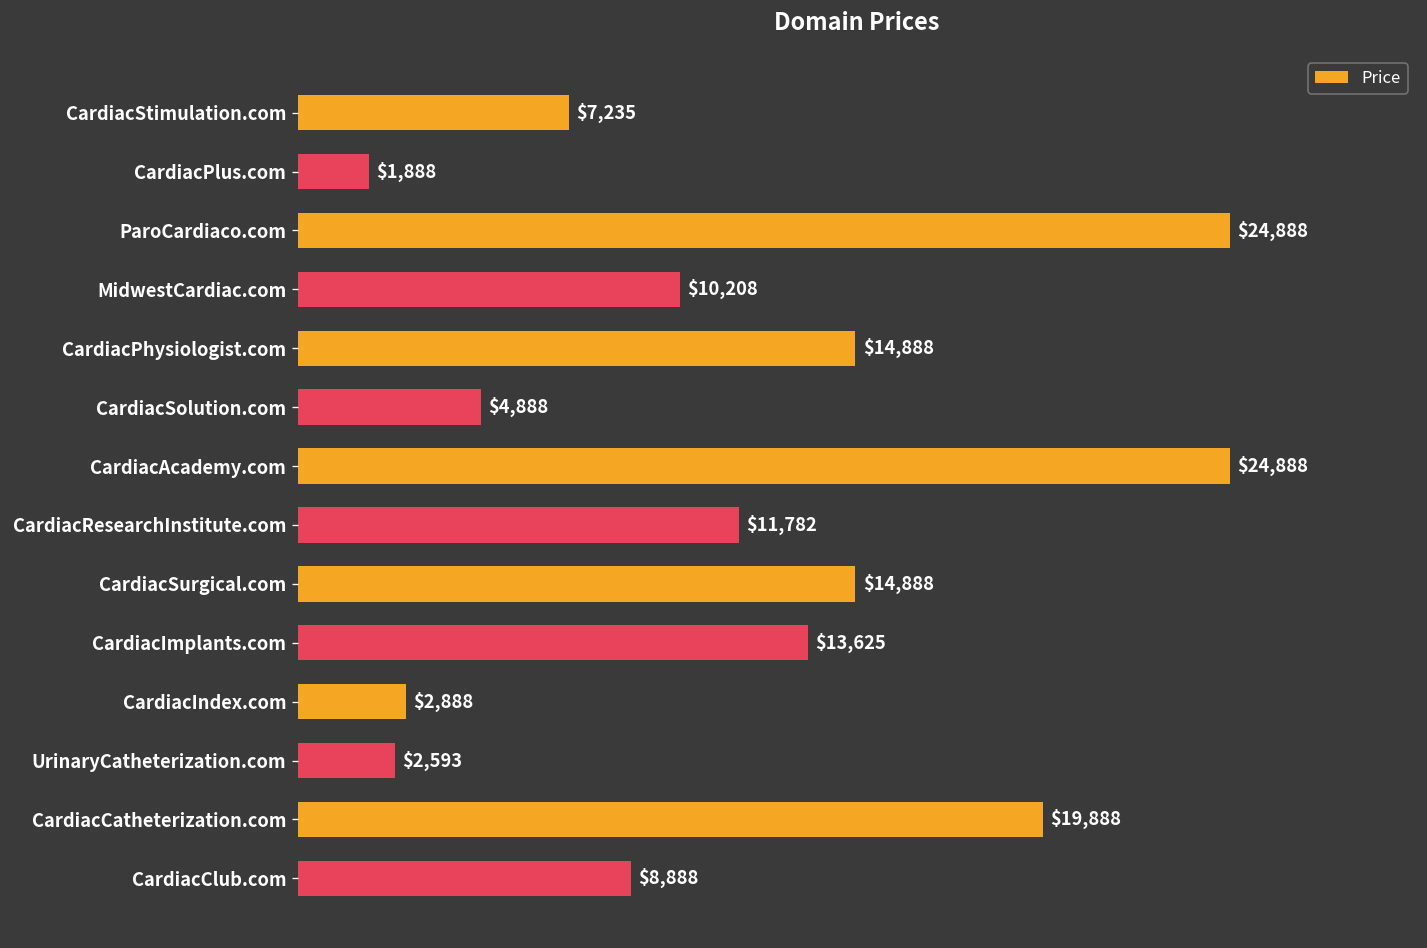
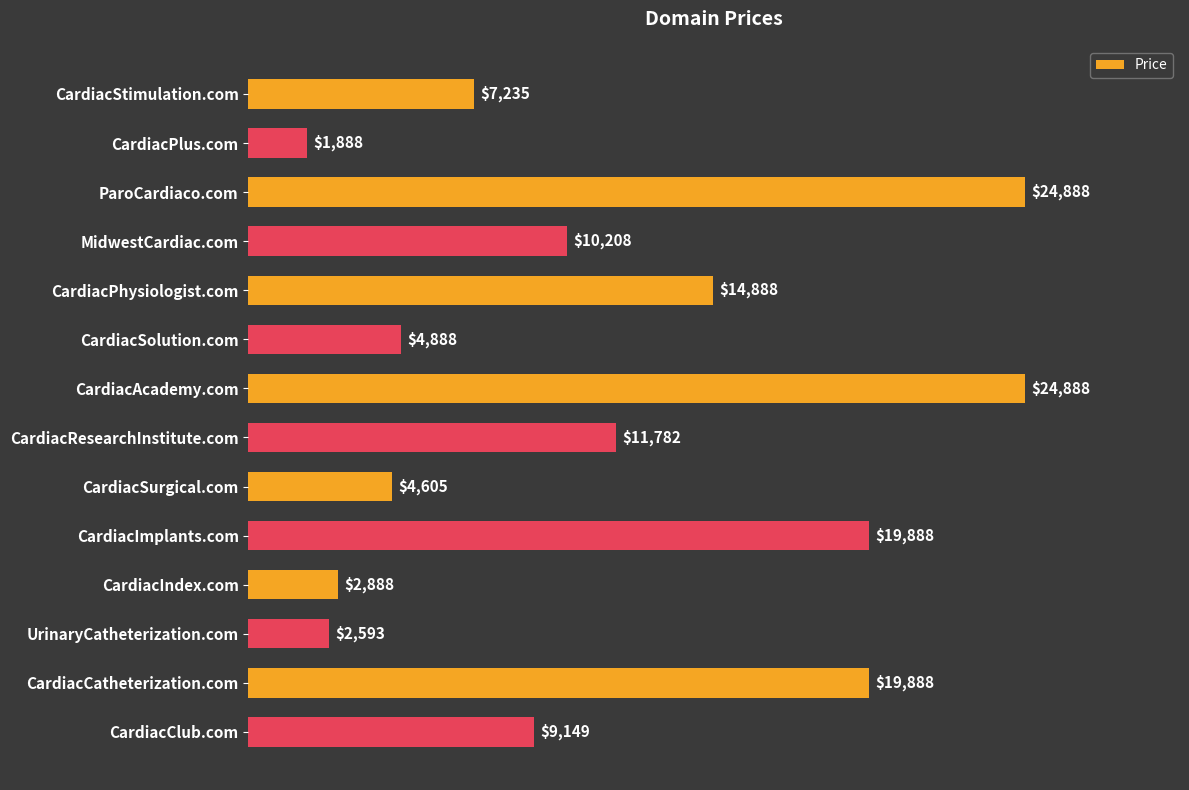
CardiacSurgical.com: $14,888 -> $4,605
CardiacImplants.com: $13,625 -> $19,888
CardiacClub.com: $8,888 -> $9,149
